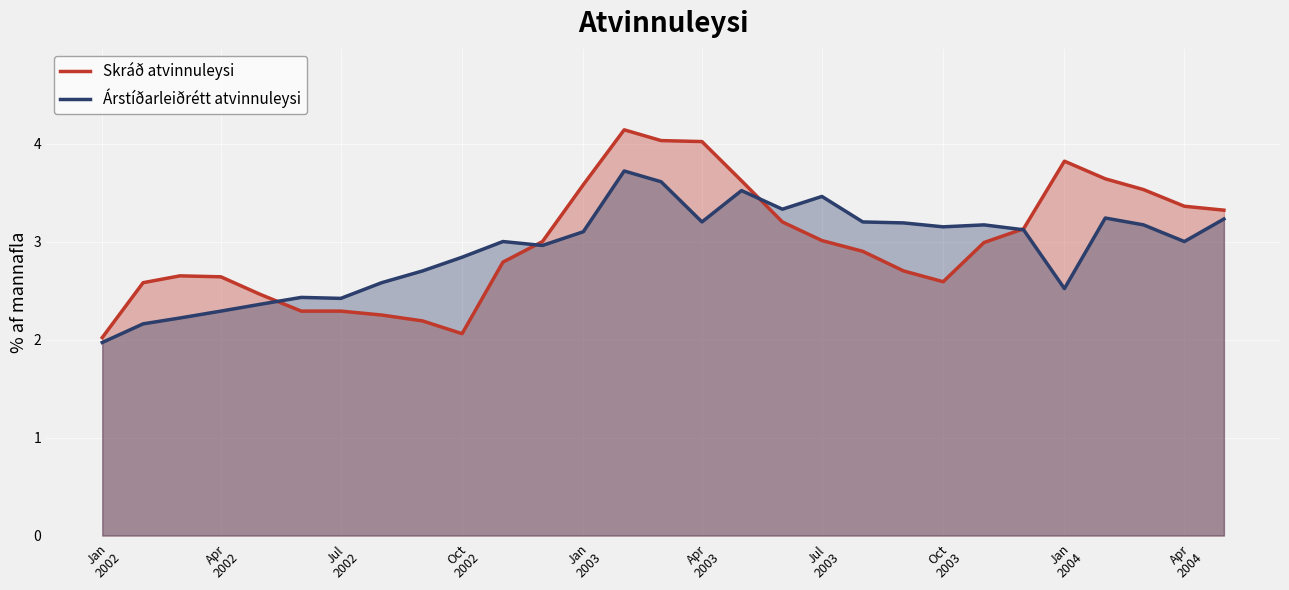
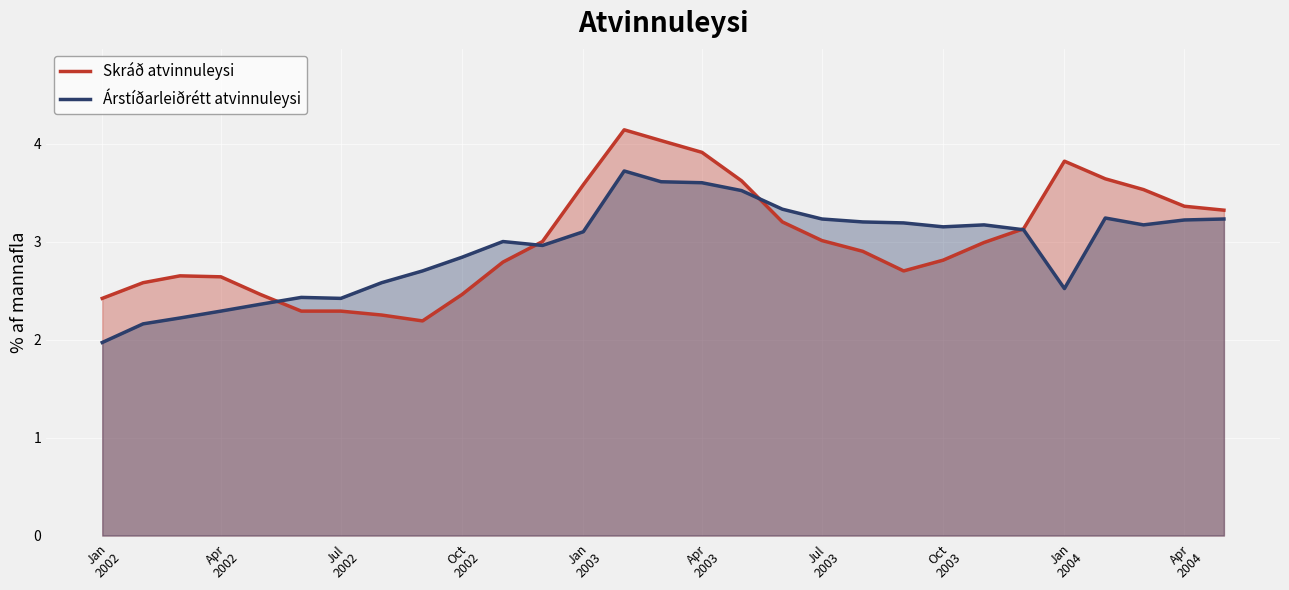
Skráð atvinnuleysi, Jan 2002: 2.0 -> 2.4
Skráð atvinnuleysi, Oct 2002: 2.1 -> 2.5
Skráð atvinnuleysi, Apr 2003: 4.0 -> 3.9
Árstíðarleiðrétt atvinnuleysi, Apr 2003: 3.2 -> 3.6
Árstíðarleiðrétt atvinnuleysi, Jul 2003: 3.5 -> 3.2
Skráð atvinnuleysi, Oct 2003: 2.6 -> 2.8
Árstíðarleiðrétt atvinnuleysi, Apr 2004: 3.0 -> 3.2
